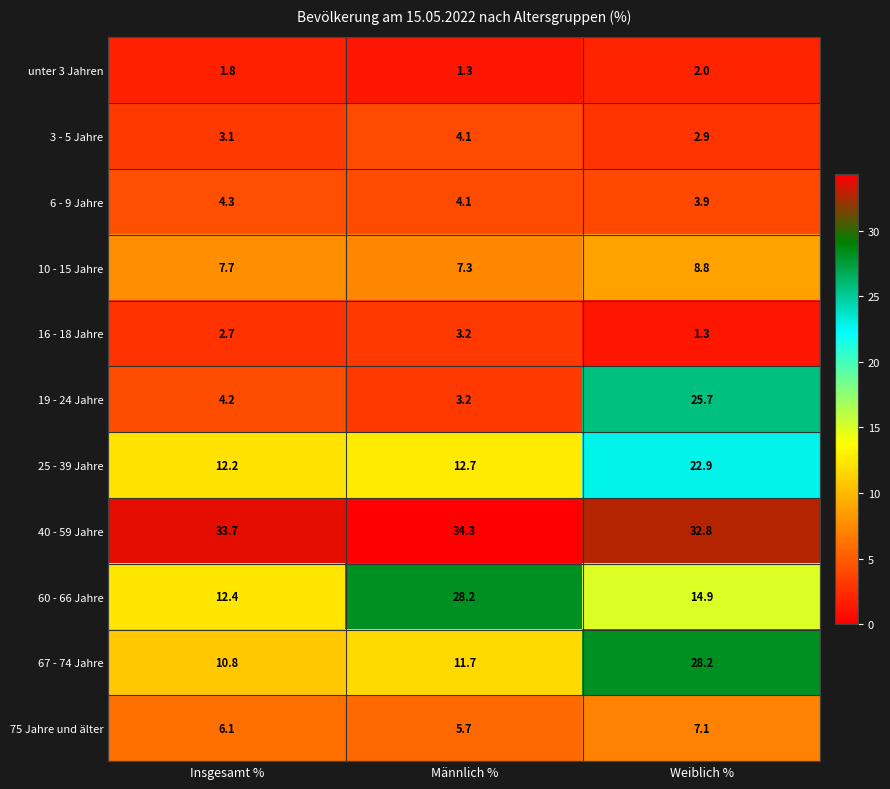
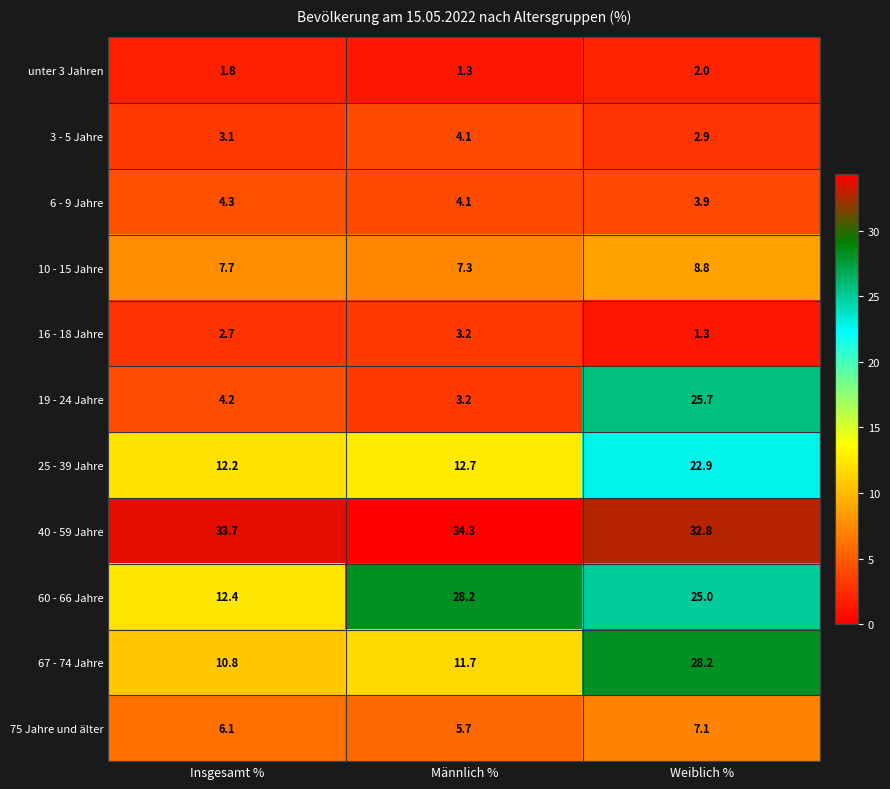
60 - 66 Jahre, Weiblich %: 14.9 -> 25.0
